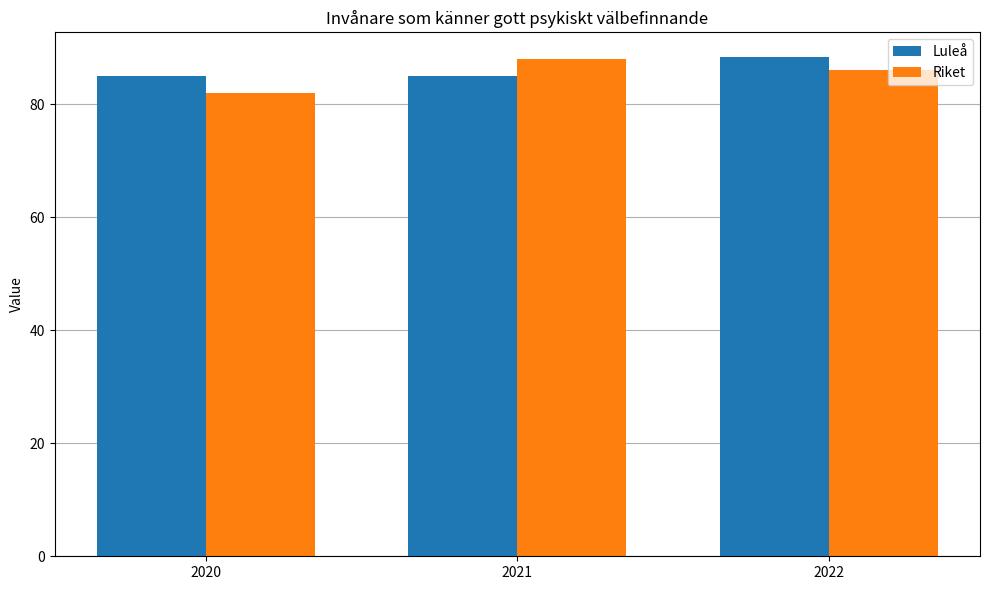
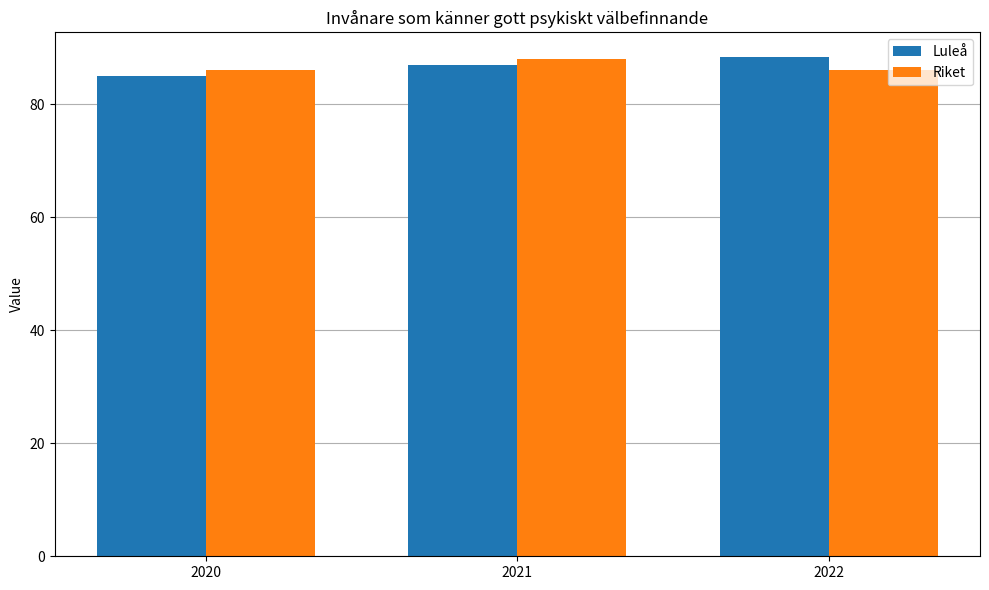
Riket, 2020: 82 -> 86
Luleå, 2021: 85 -> 87
